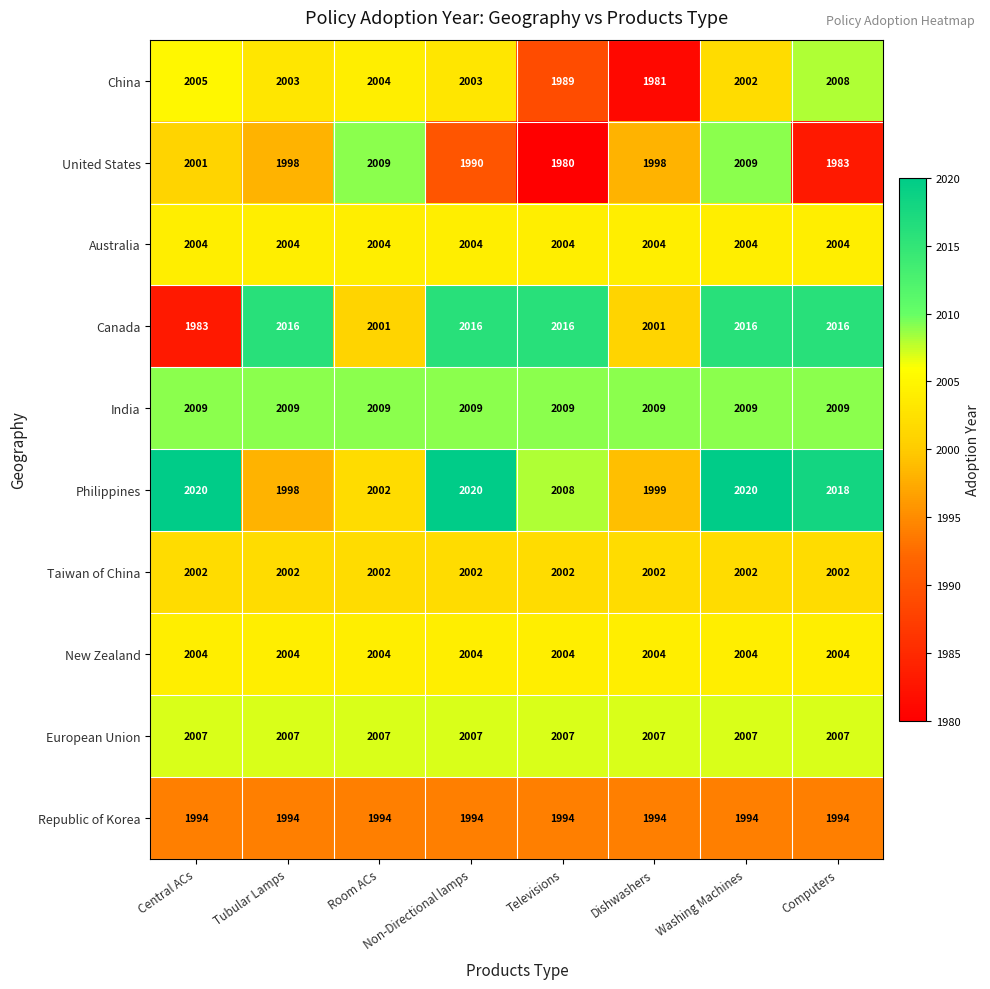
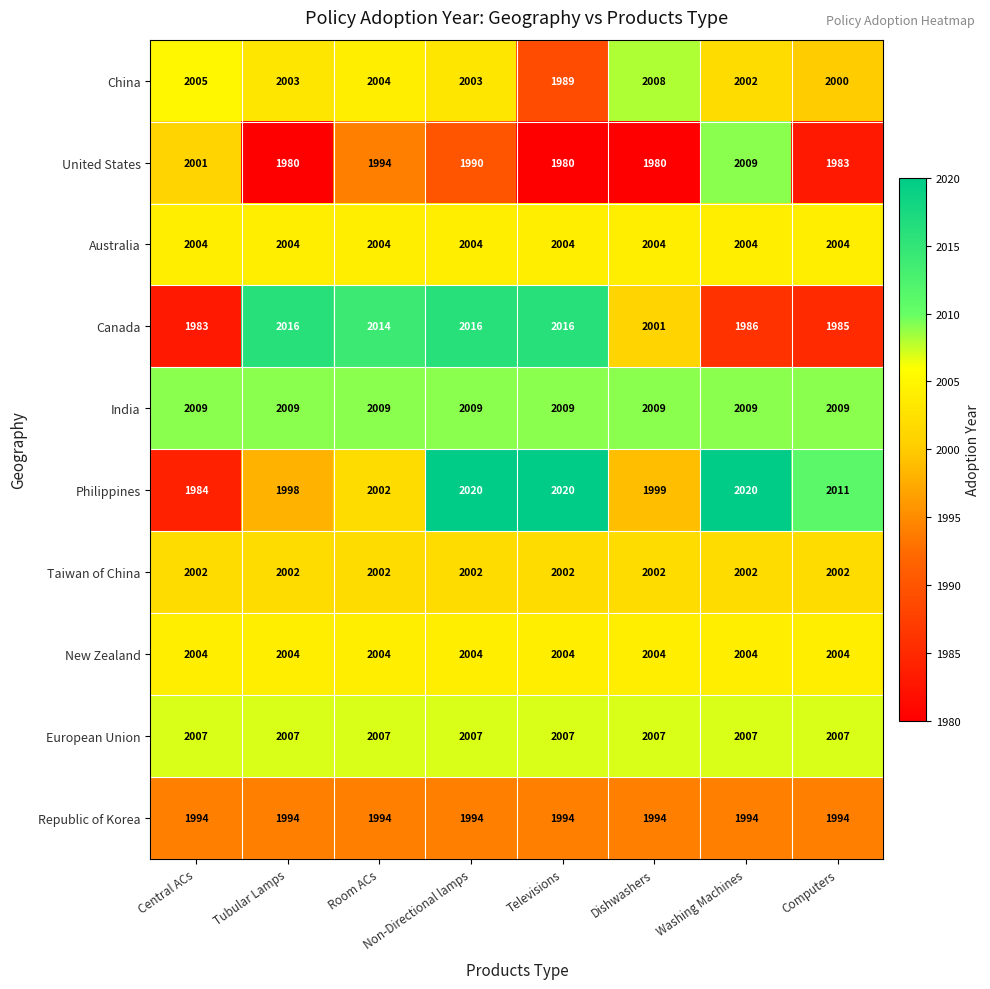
China, Dishwashers: 1981 -> 2008
China, Computers: 2008 -> 2000
United States, Tubular Lamps: 1998 -> 1980
United States, Room ACs: 2009 -> 1994
United States, Dishwashers: 1998 -> 1980
Canada, Room ACs: 2001 -> 2014
Canada, Washing Machines: 2016 -> 1986
Canada, Computers: 2016 -> 1985
Philippines, Central ACs: 2020 -> 1984
Philippines, Televisions: 2008 -> 2020
Philippines, Computers: 2018 -> 2011
